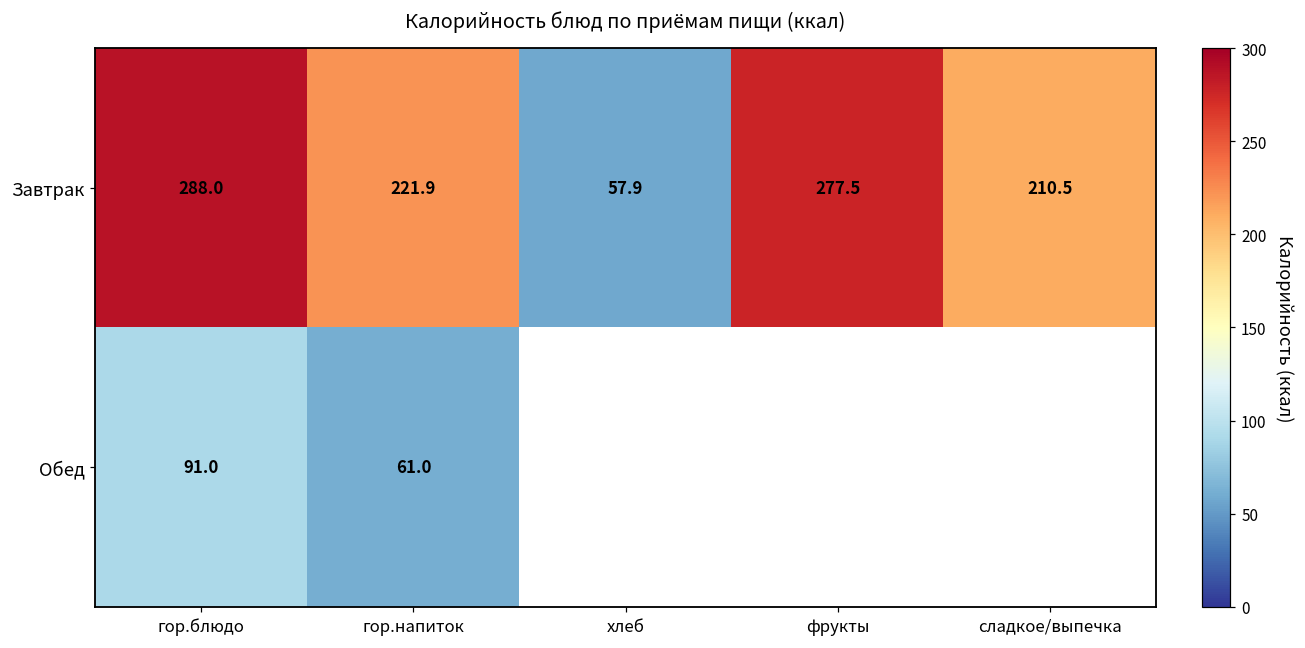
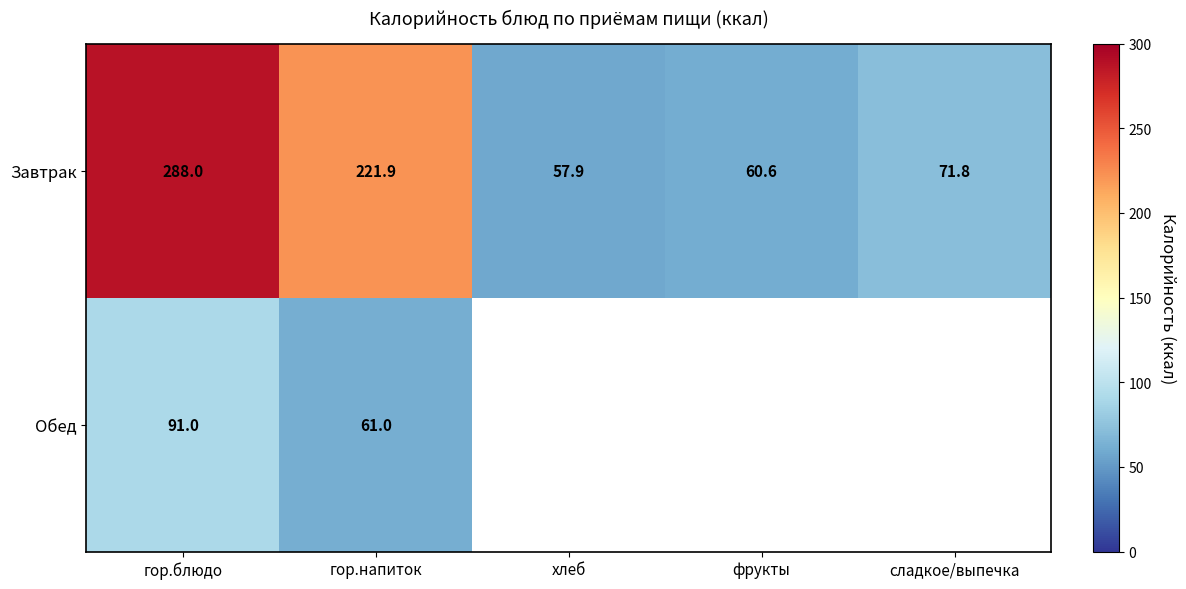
Завтрак, фрукты: 277.5 -> 60.6
Завтрак, сладкое/выпечка: 210.5 -> 71.8
